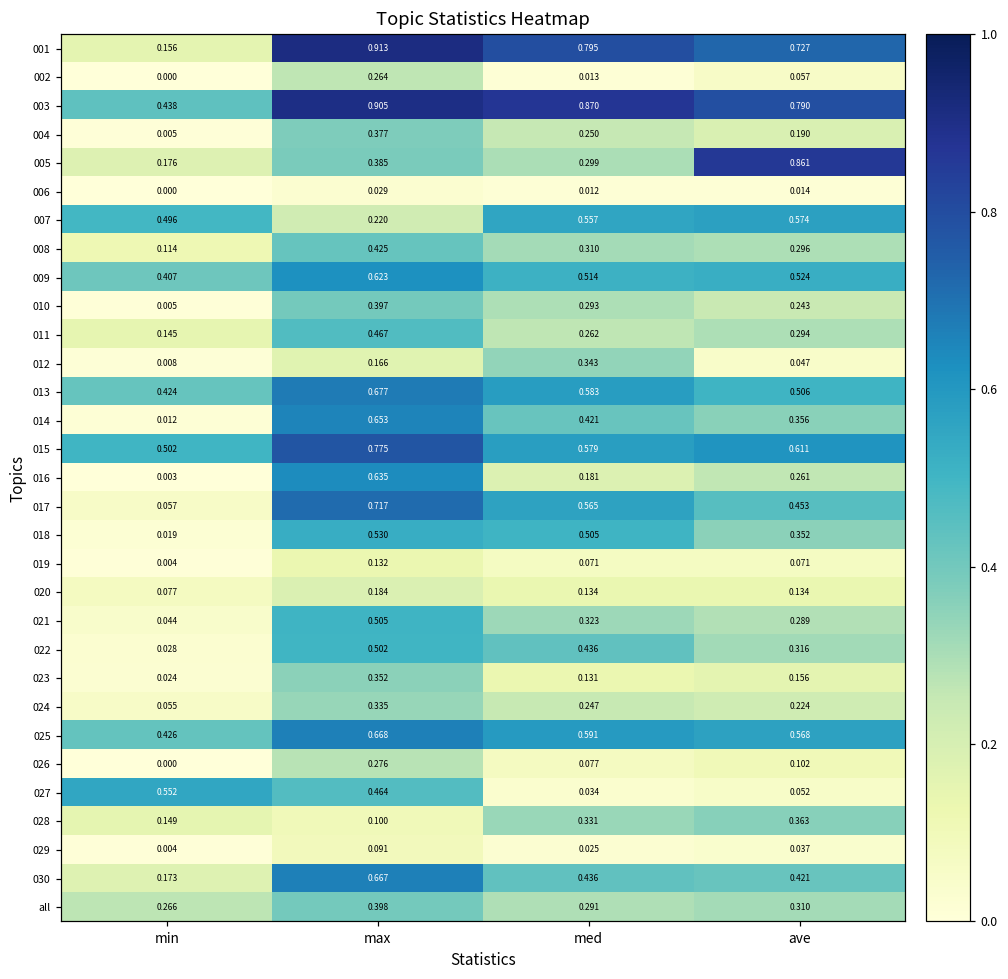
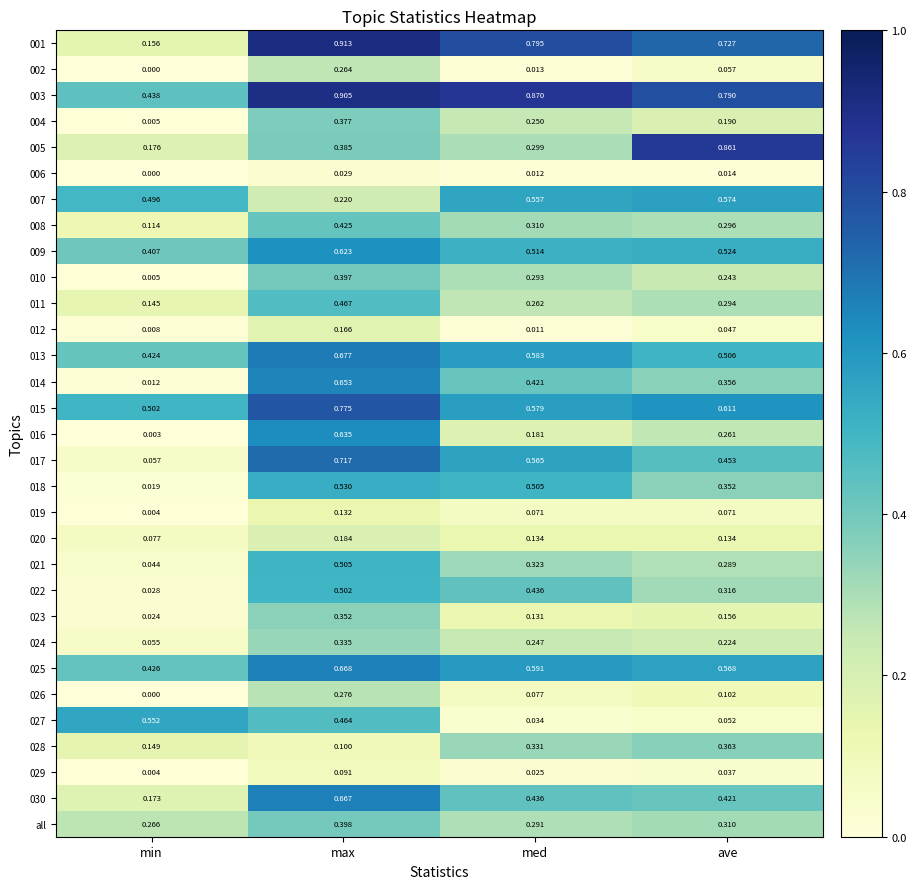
012, med: 0.343 -> 0.011
